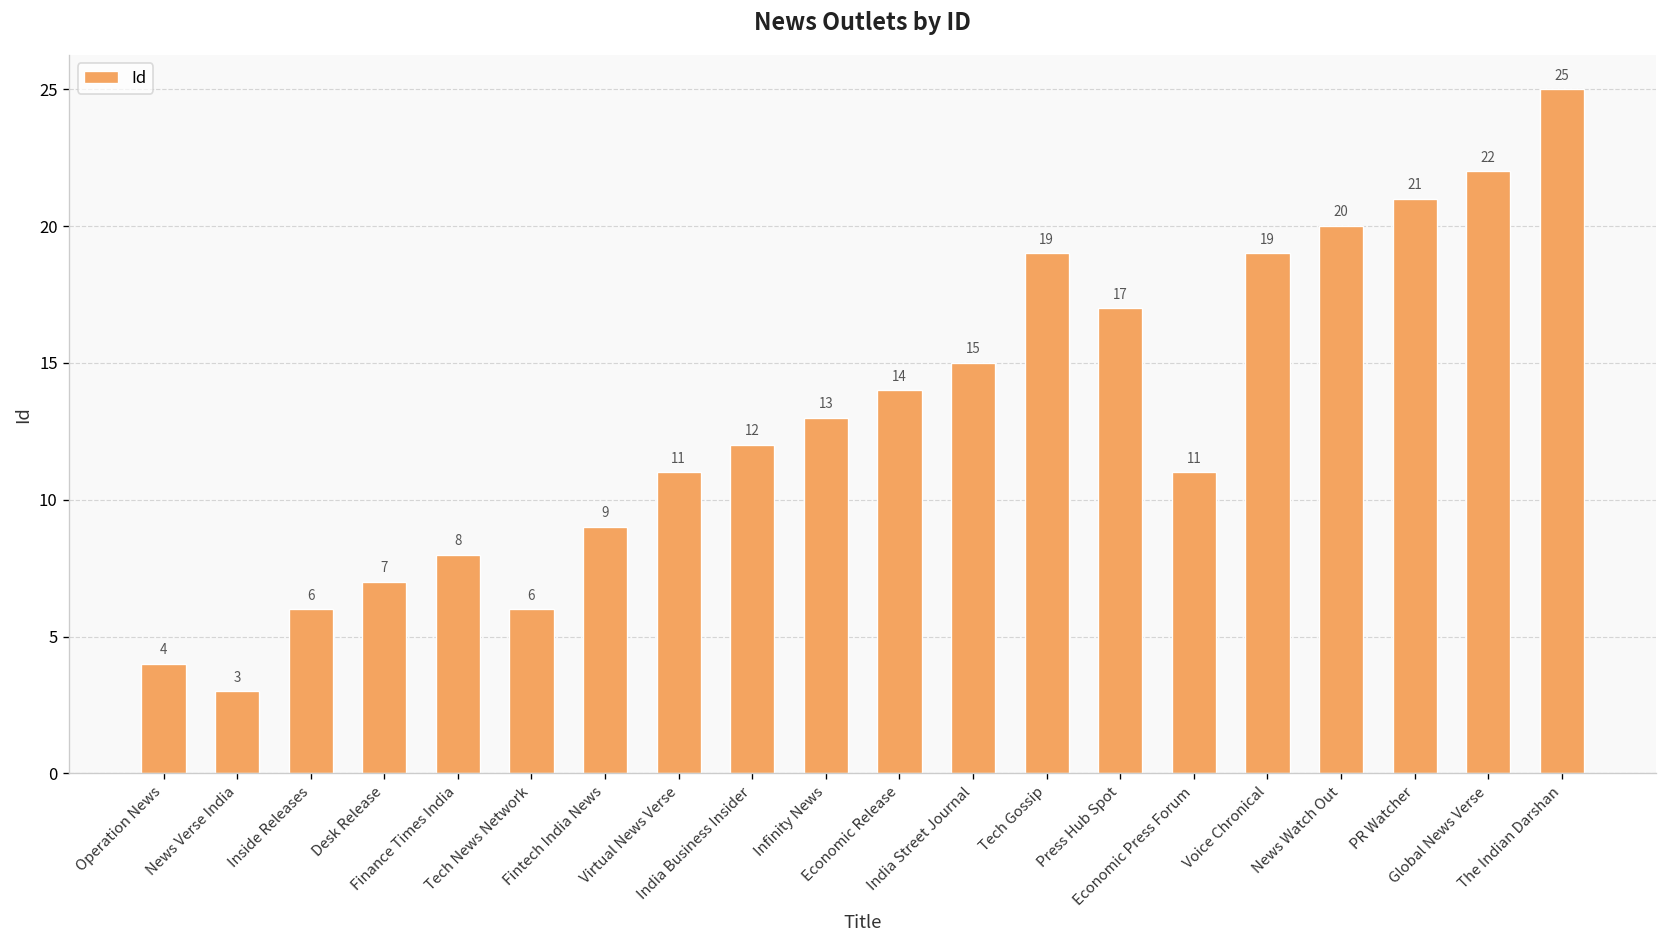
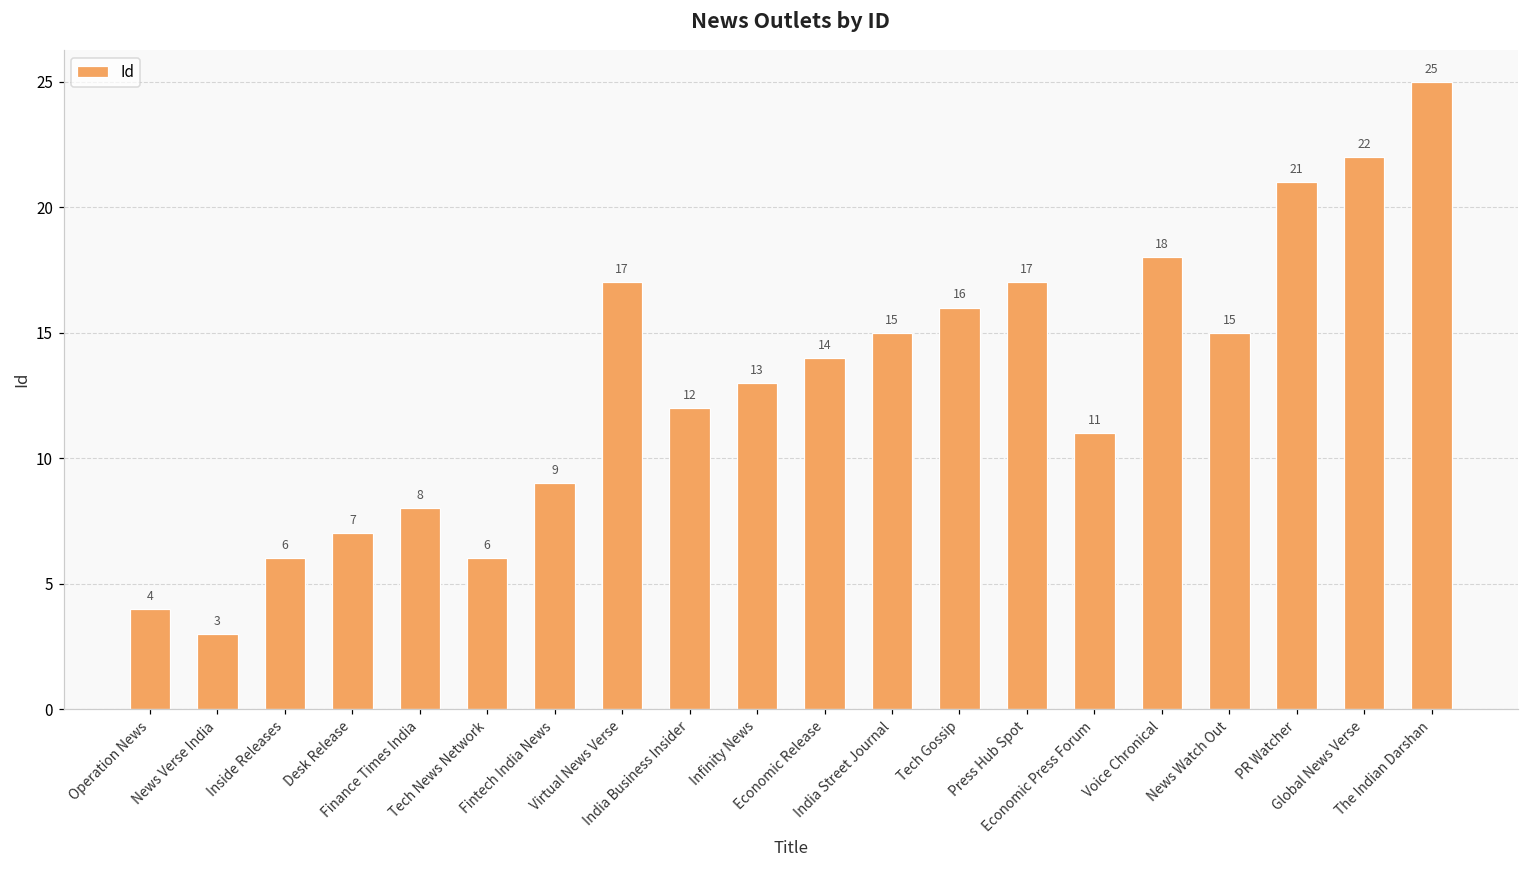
Virtual News Verse: 11 -> 17
Tech Gossip: 19 -> 16
Voice Chronical: 19 -> 18
News Watch Out: 20 -> 15
